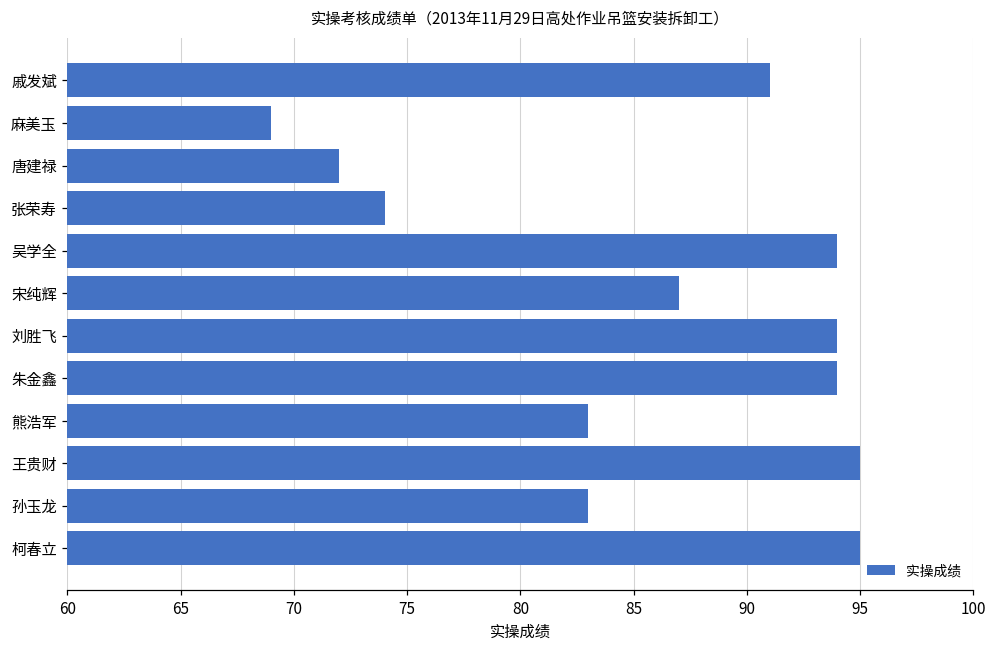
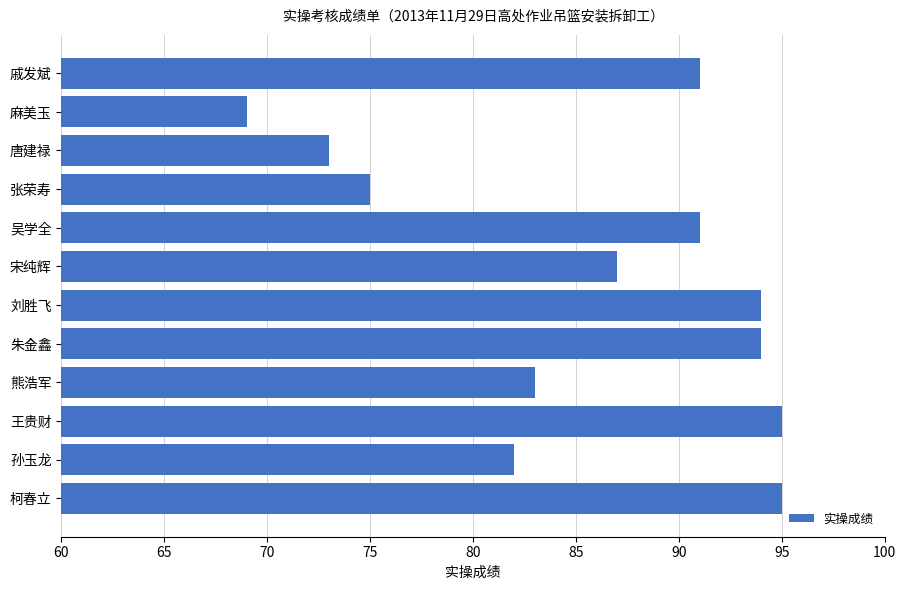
唐建禄: 72 -> 73
张荣寿: 74 -> 75
吴学全: 94 -> 91
孙玉龙: 83 -> 82
